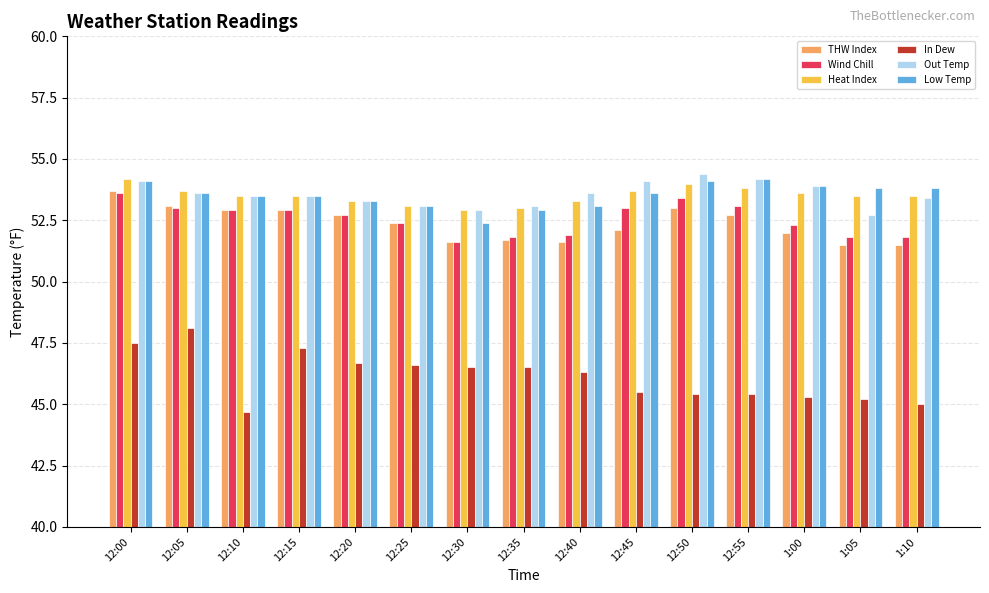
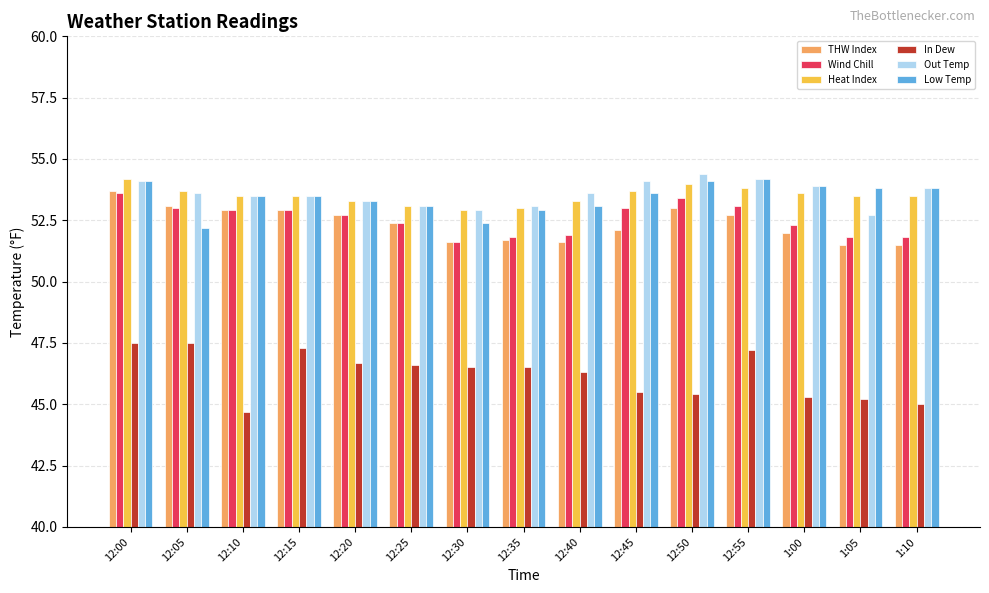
In Dew, 12:05: 48.1 -> 47.5
Low Temp, 12:05: 53.6 -> 52.2
In Dew, 12:55: 45.4 -> 47.2
Out Temp, 1:10: 53.4 -> 53.8
